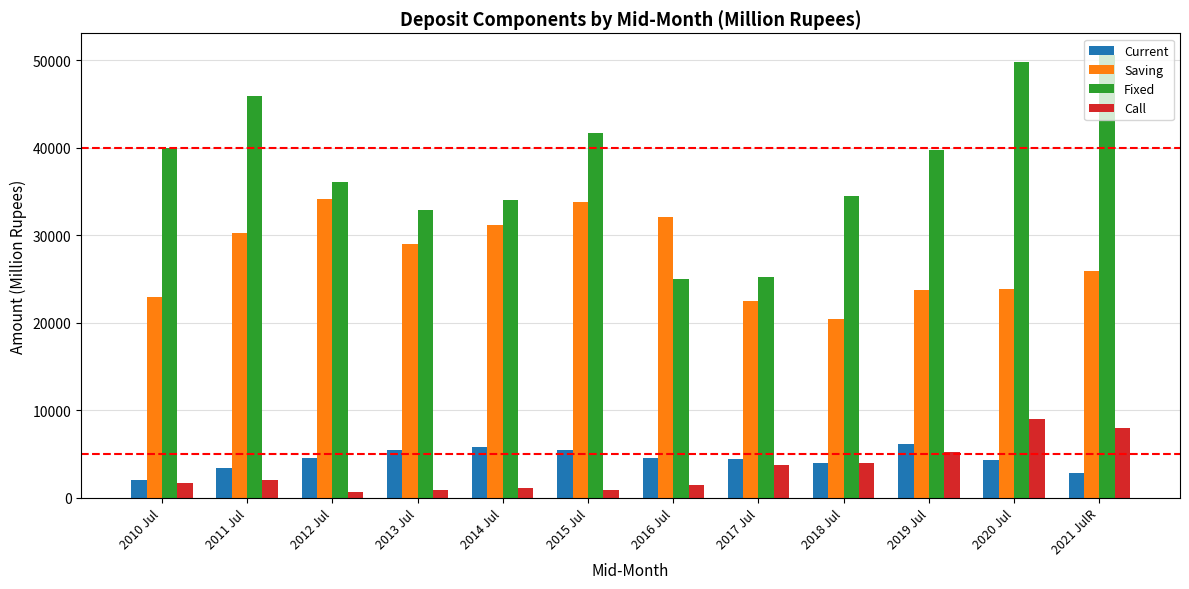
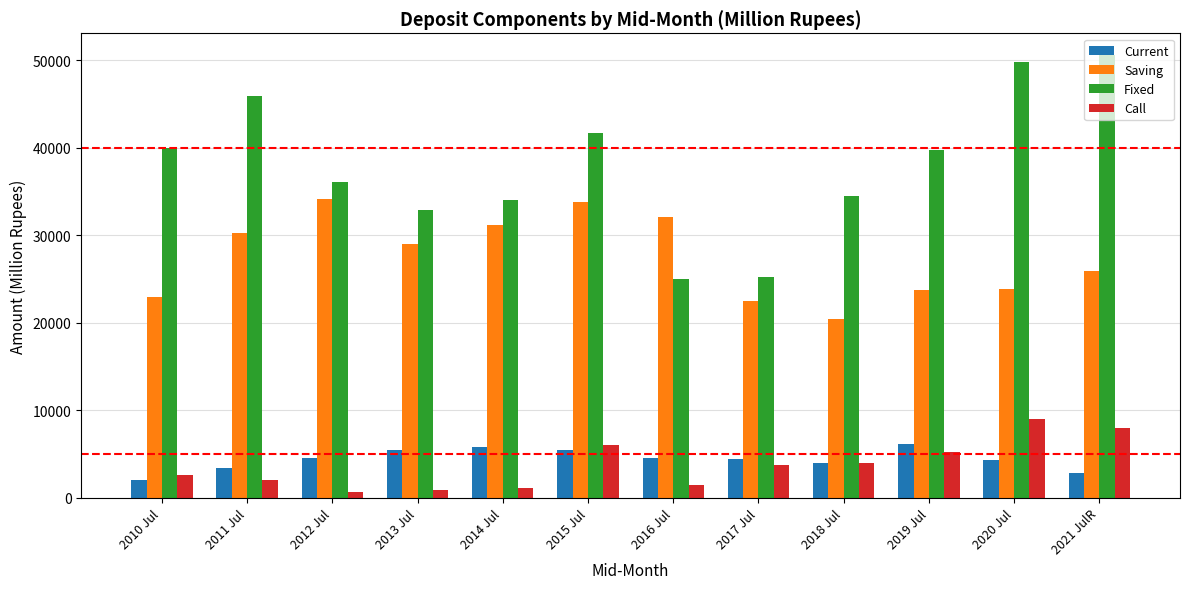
Call, 2010 Jul: 2000 -> 3000
Call, 2015 Jul: 1000 -> 6000
